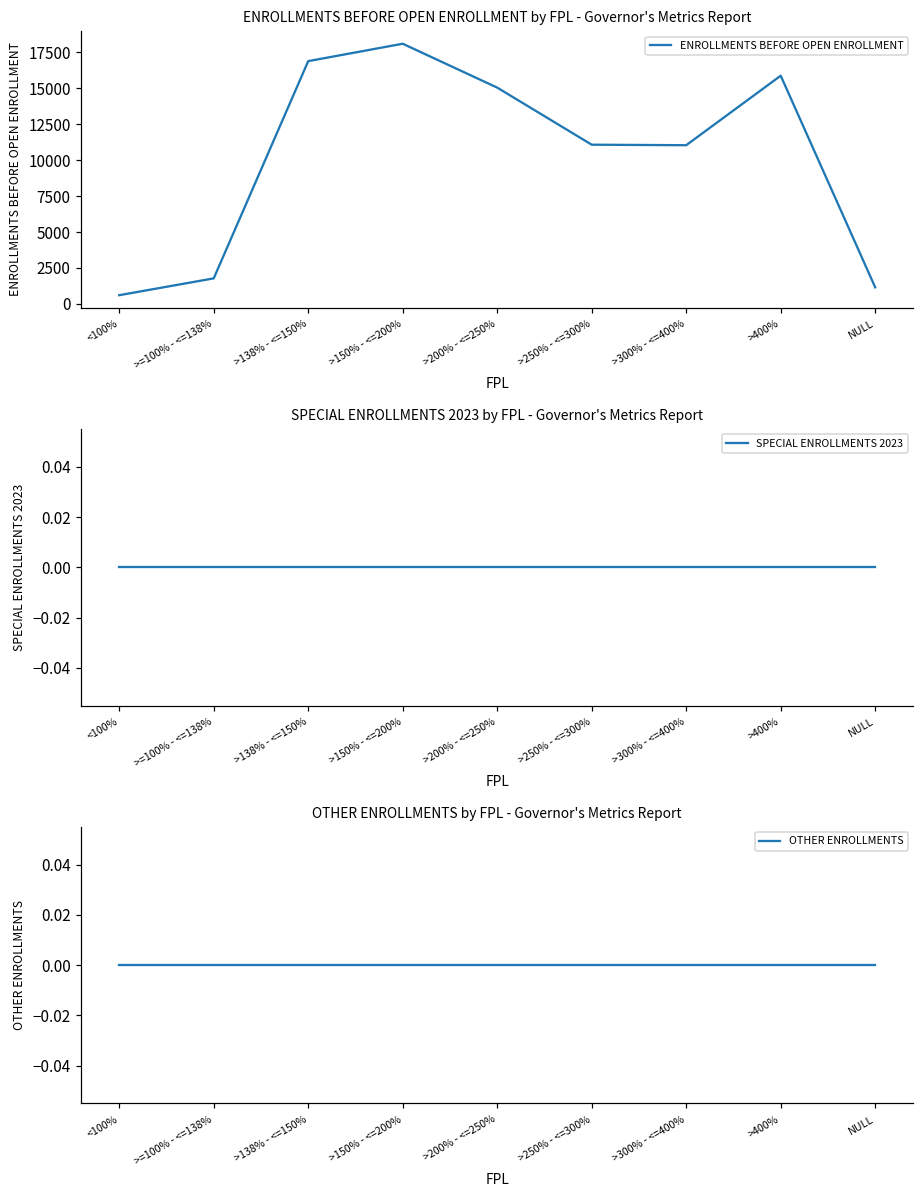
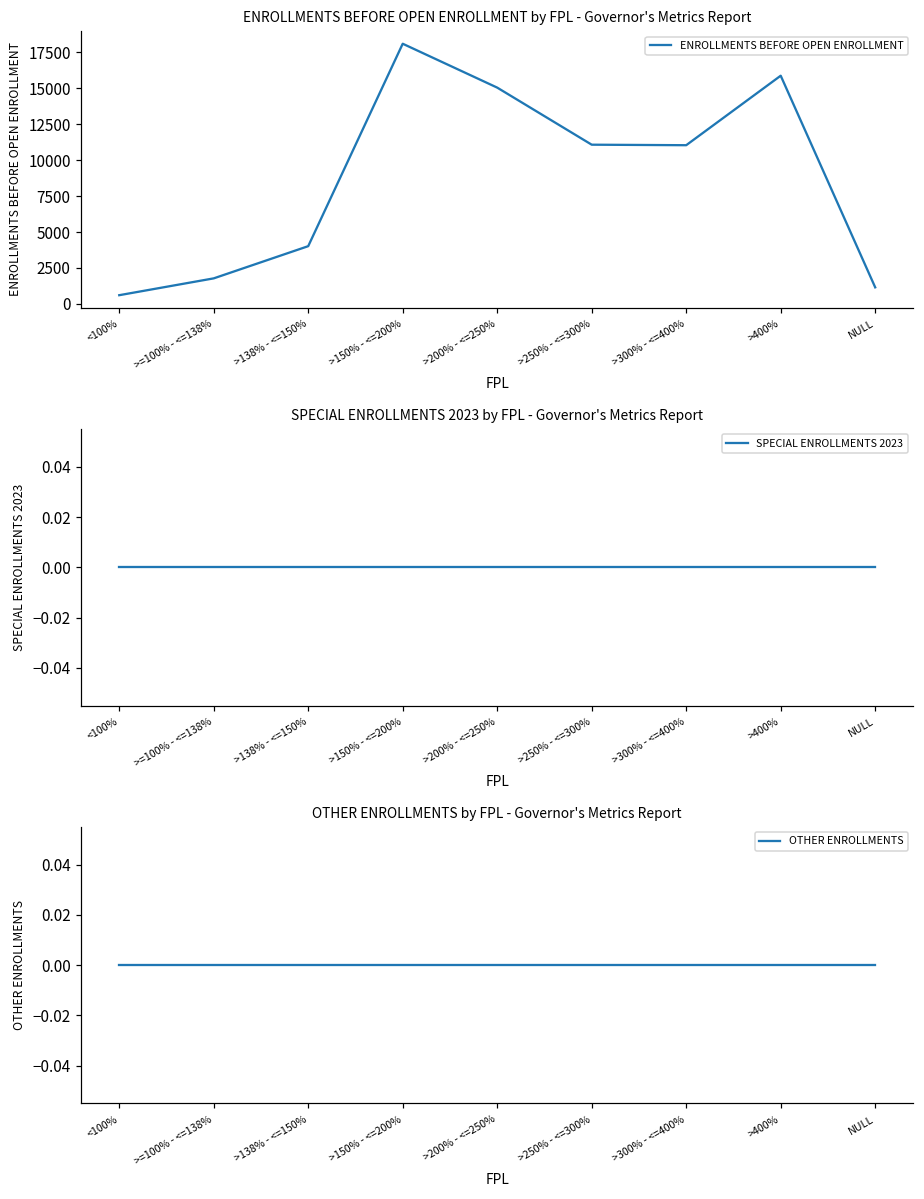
ENROLLMENTS BEFORE OPEN ENROLLMENT by FPL - Governor's Metrics Report, >138% - <=150%: 16900 -> 4000
